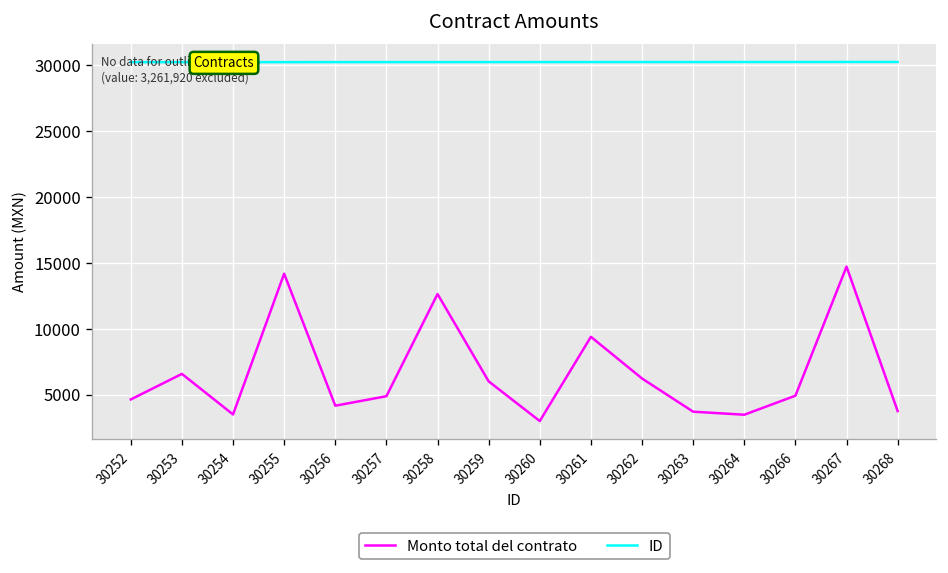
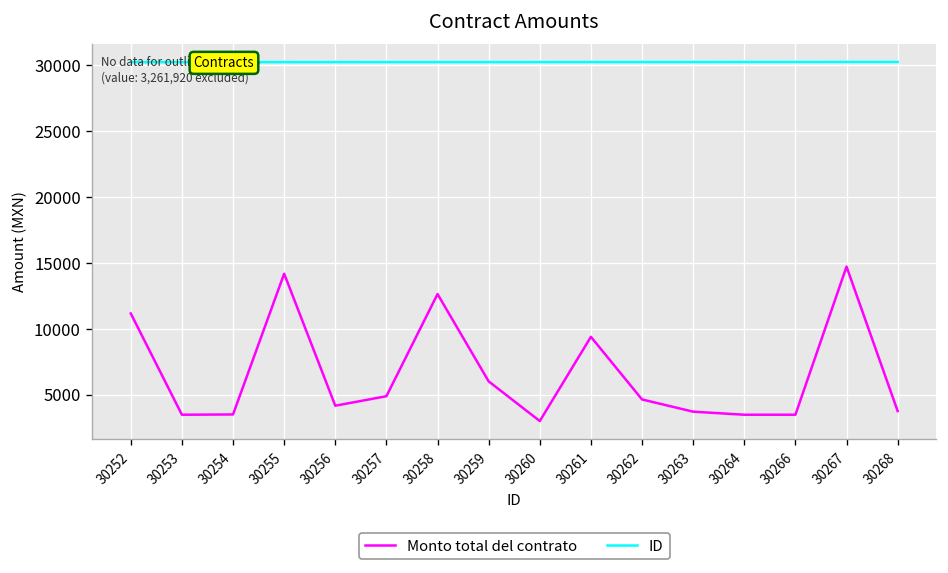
Monto total del contrato, 30252: 4600 -> 11200
Monto total del contrato, 30253: 6600 -> 3500
Monto total del contrato, 30262: 6200 -> 4600
Monto total del contrato, 30266: 4900 -> 3500
